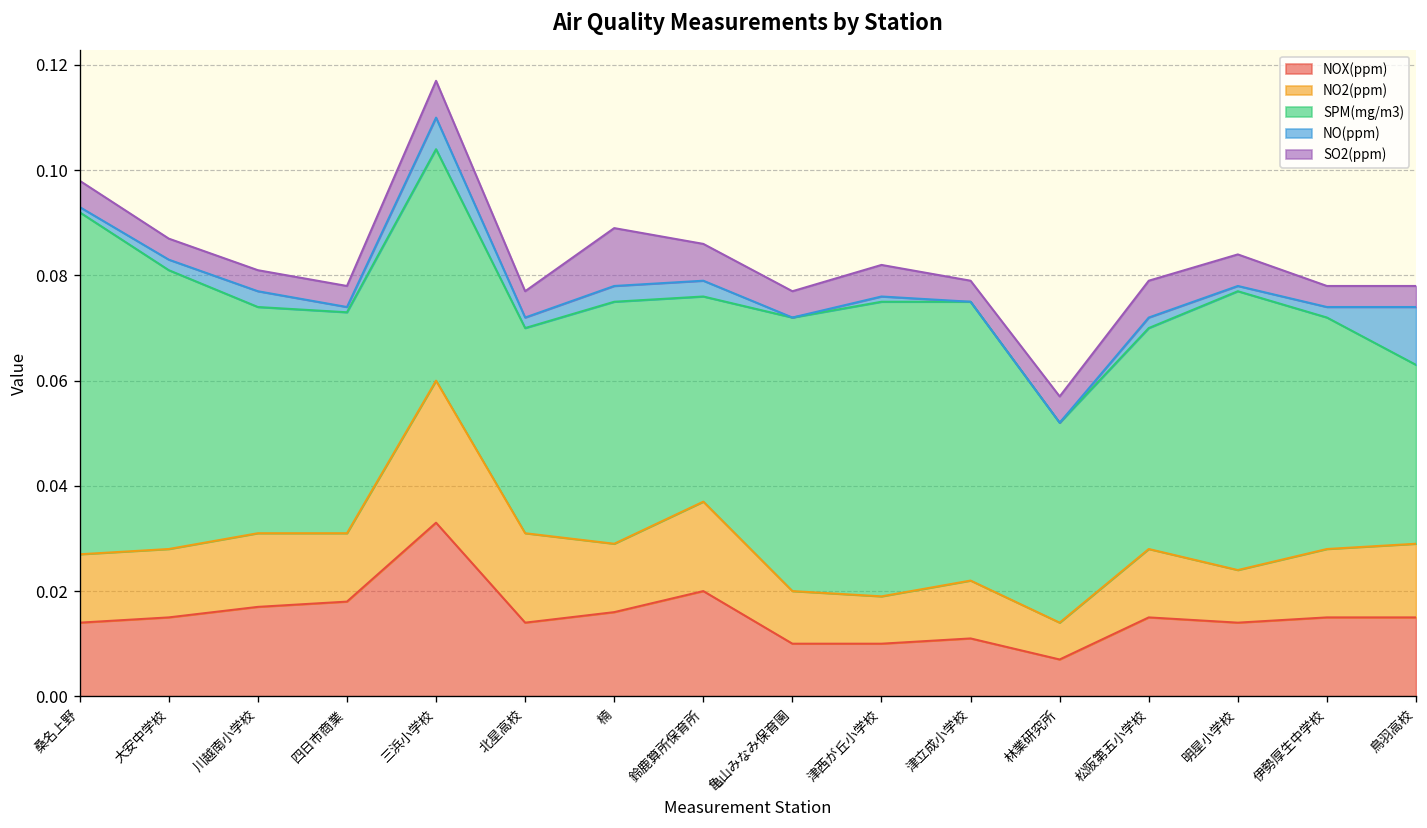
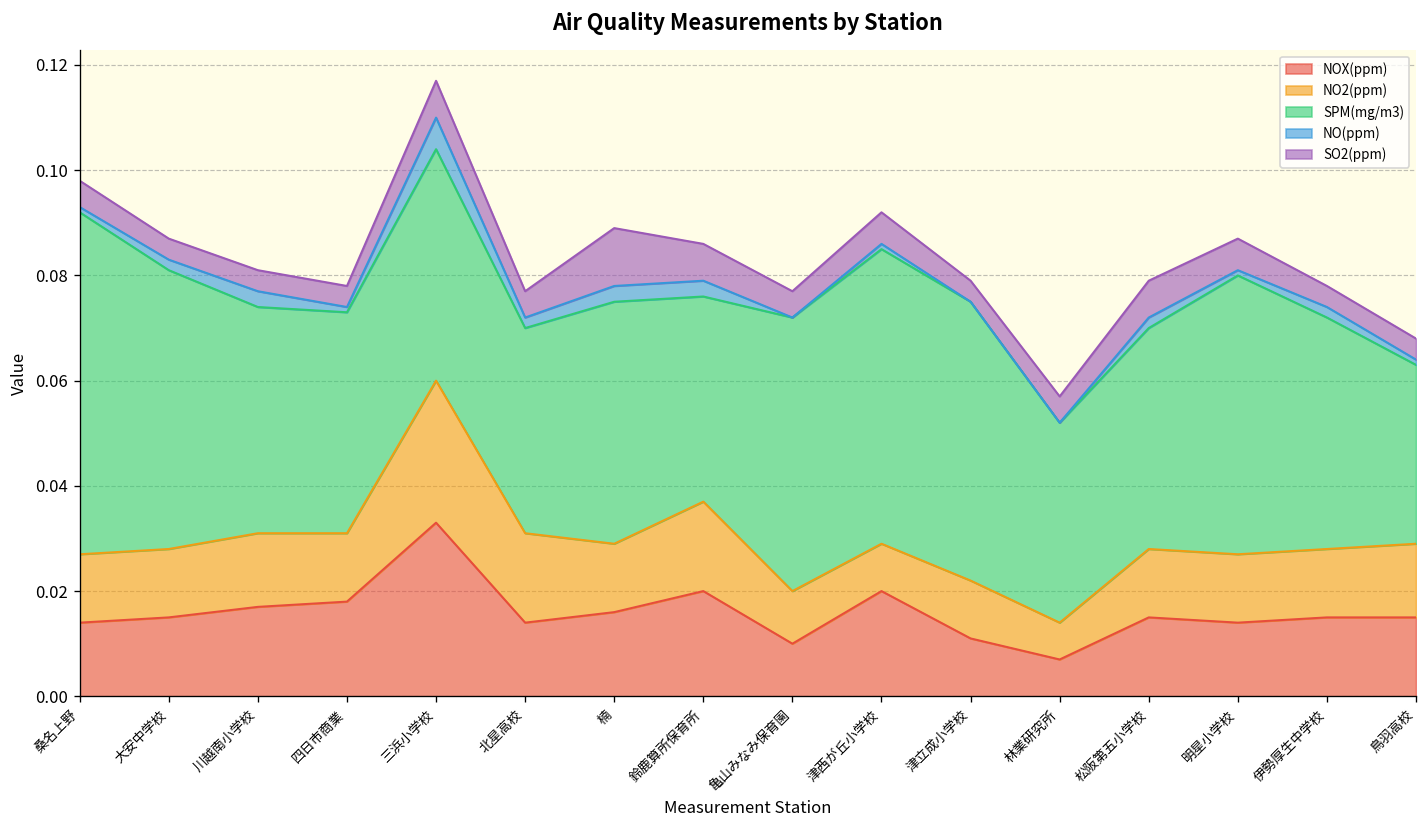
NOX(ppm), 津西が丘小学校: 0.01 -> 0.02
NO2(ppm), 明星小学校: 0.010 -> 0.013
NO(ppm), 鳥羽高校: 0.011 -> 0.001
